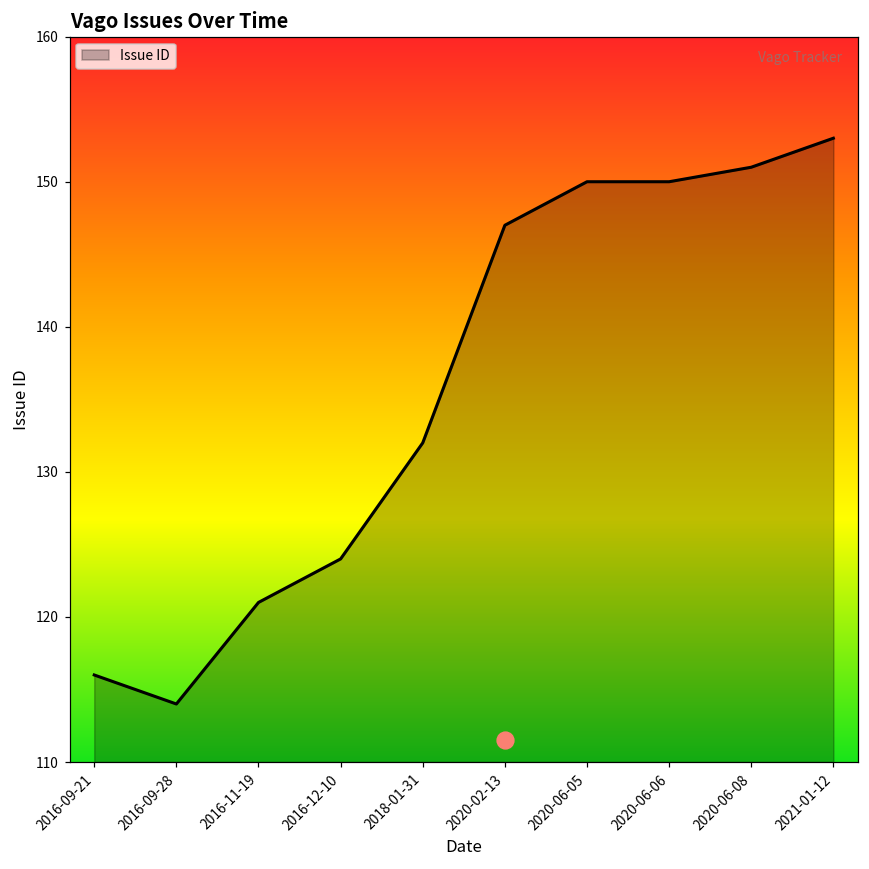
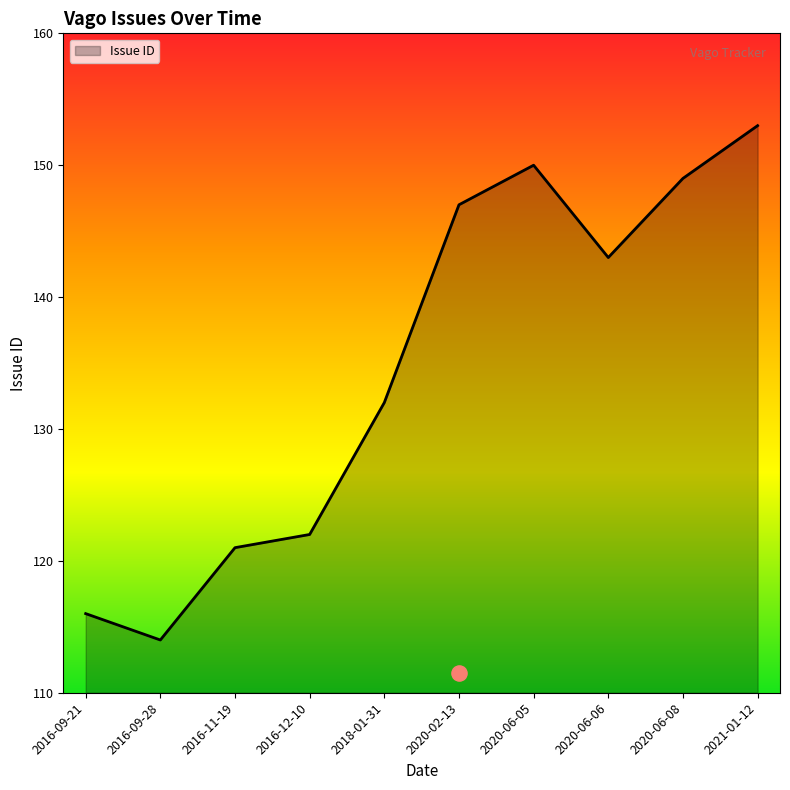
Issue ID, 2016-12-10: 124 -> 122
Issue ID, 2020-06-06: 150 -> 143
Issue ID, 2020-06-08: 151 -> 149
